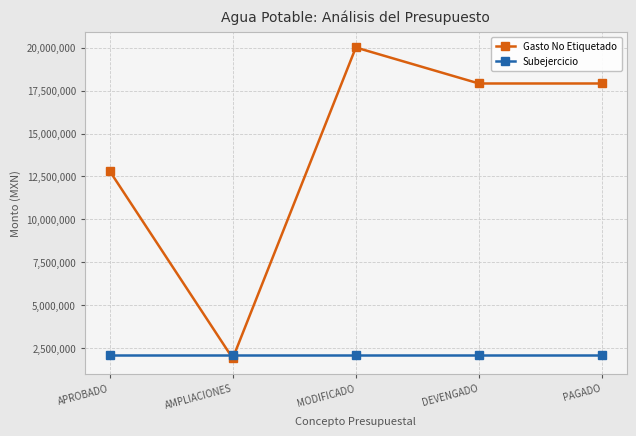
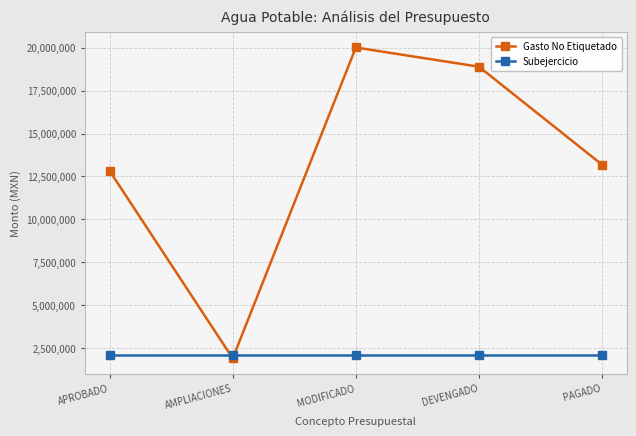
Gasto No Etiquetado, DEVENGADO: 17,900,000 -> 18,900,000
Gasto No Etiquetado, PAGADO: 17,900,000 -> 13,200,000
